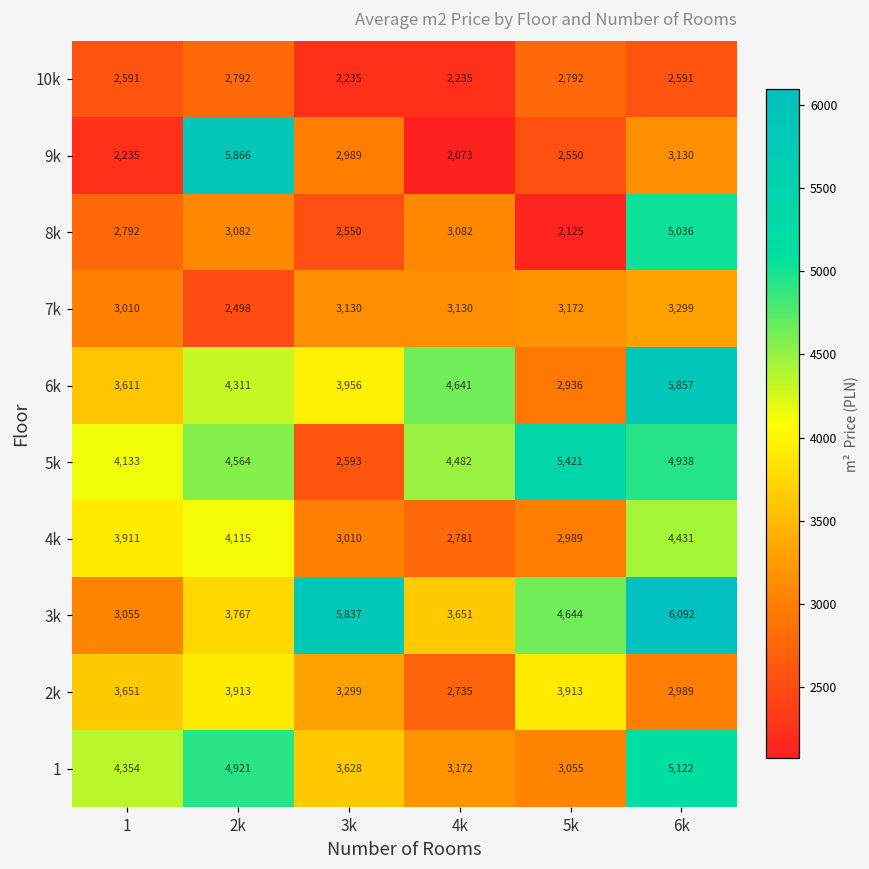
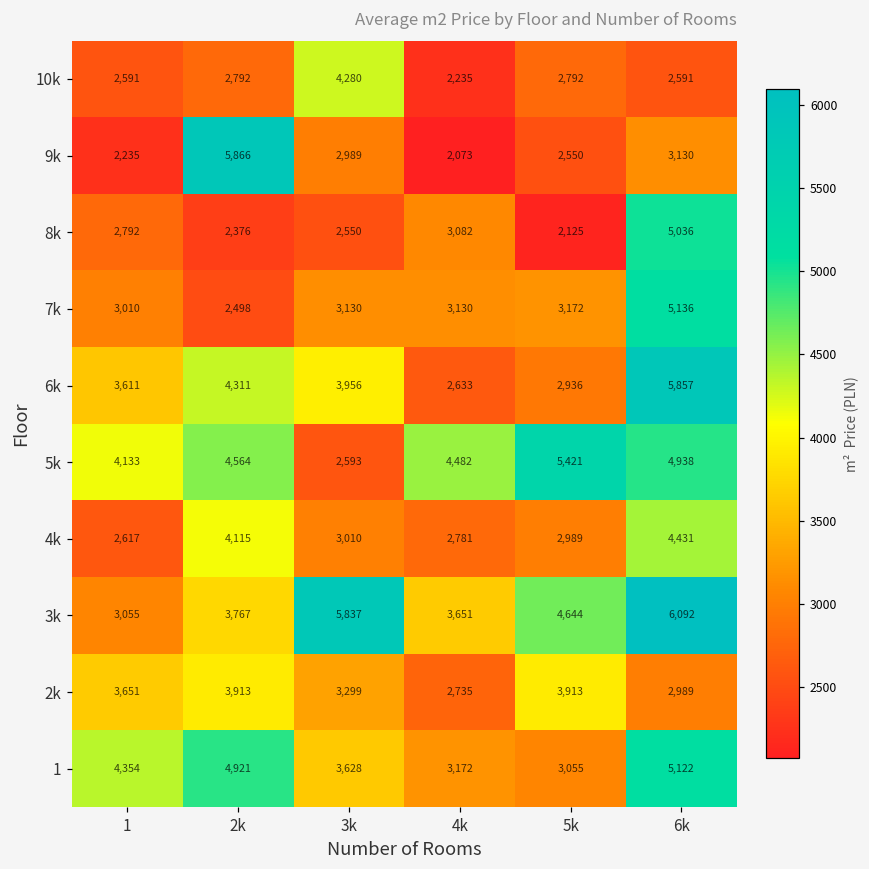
10k, 3k: 2,235 -> 4,280
8k, 2k: 3,082 -> 2,376
7k, 6k: 3,299 -> 5,136
6k, 4k: 4,641 -> 2,633
4k, 1: 3,911 -> 2,617
